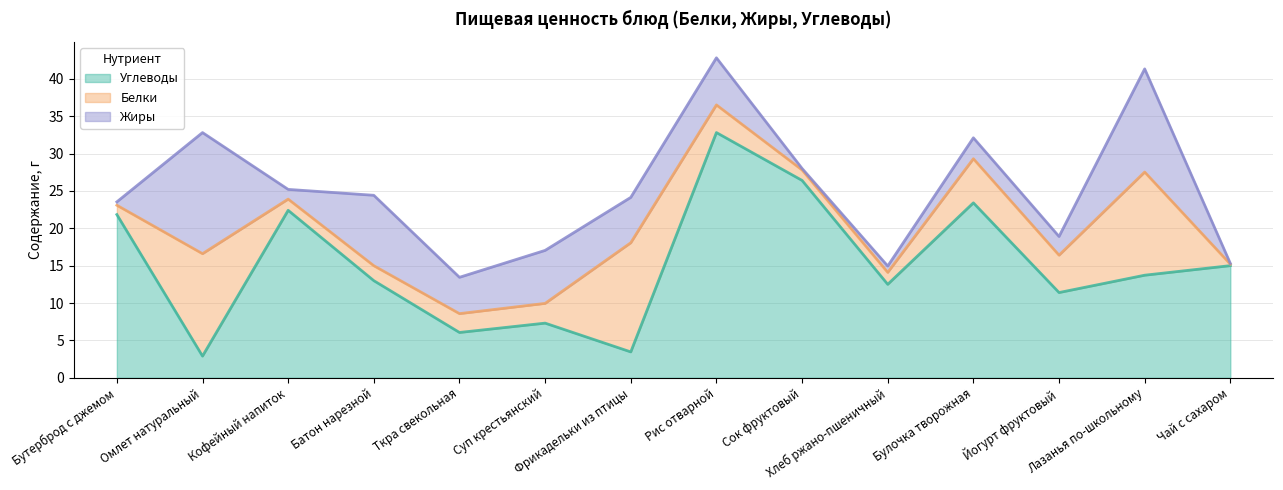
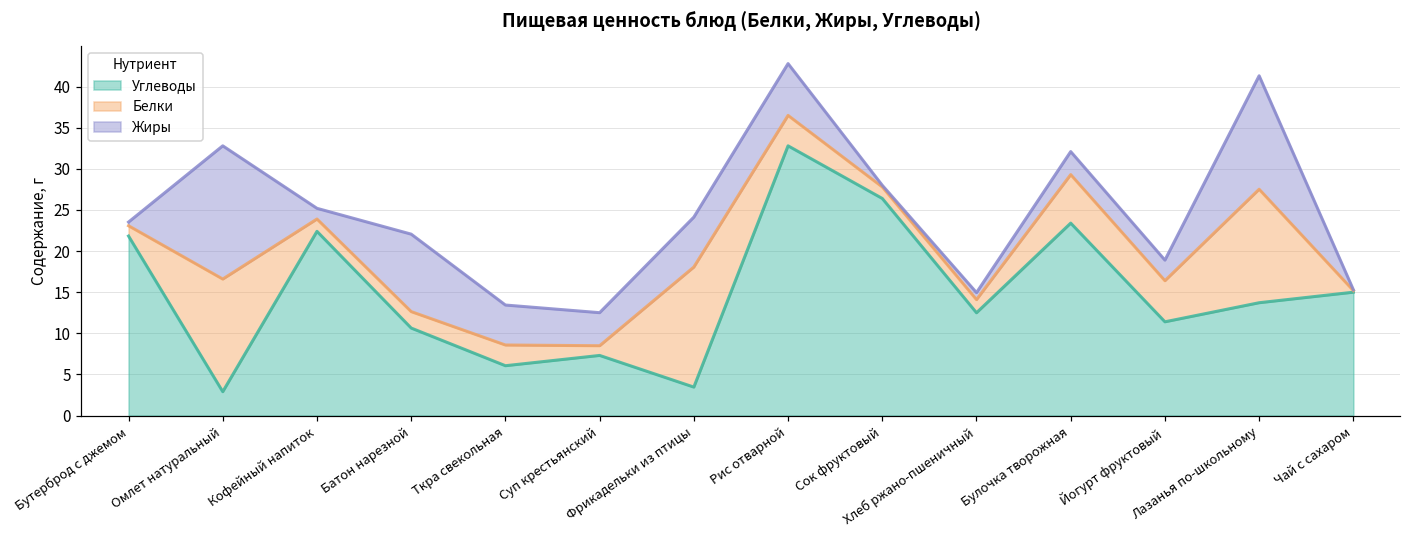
Углеводы, Батон нарезной: 13 -> 11
Белки, Суп крестьянский: 3 -> 1
Жиры, Суп крестьянский: 7 -> 4
